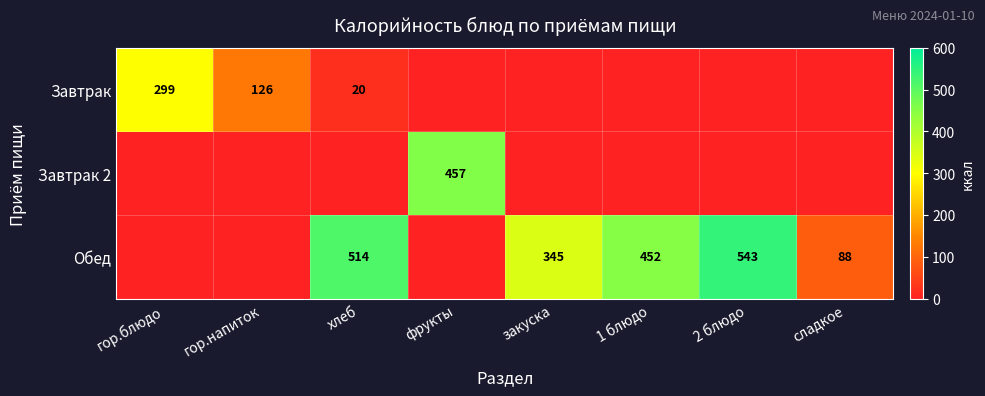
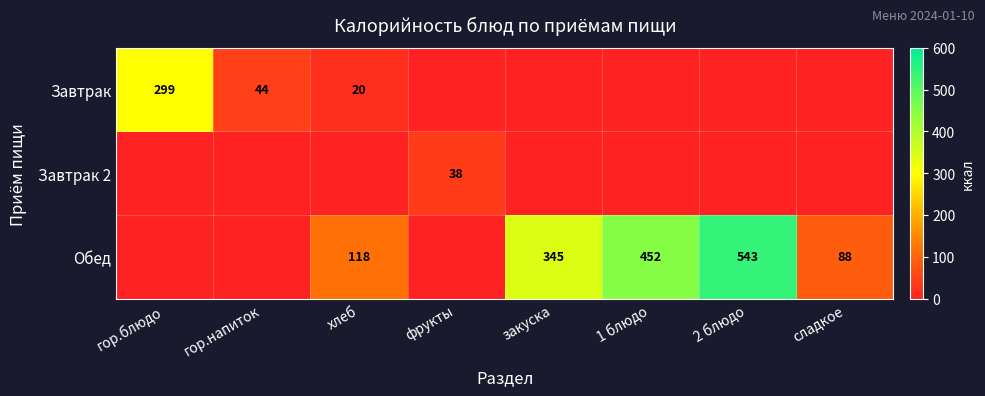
Завтрак, гор.напиток: 126 -> 44
Завтрак 2, фрукты: 457 -> 38
Обед, хлеб: 514 -> 118
